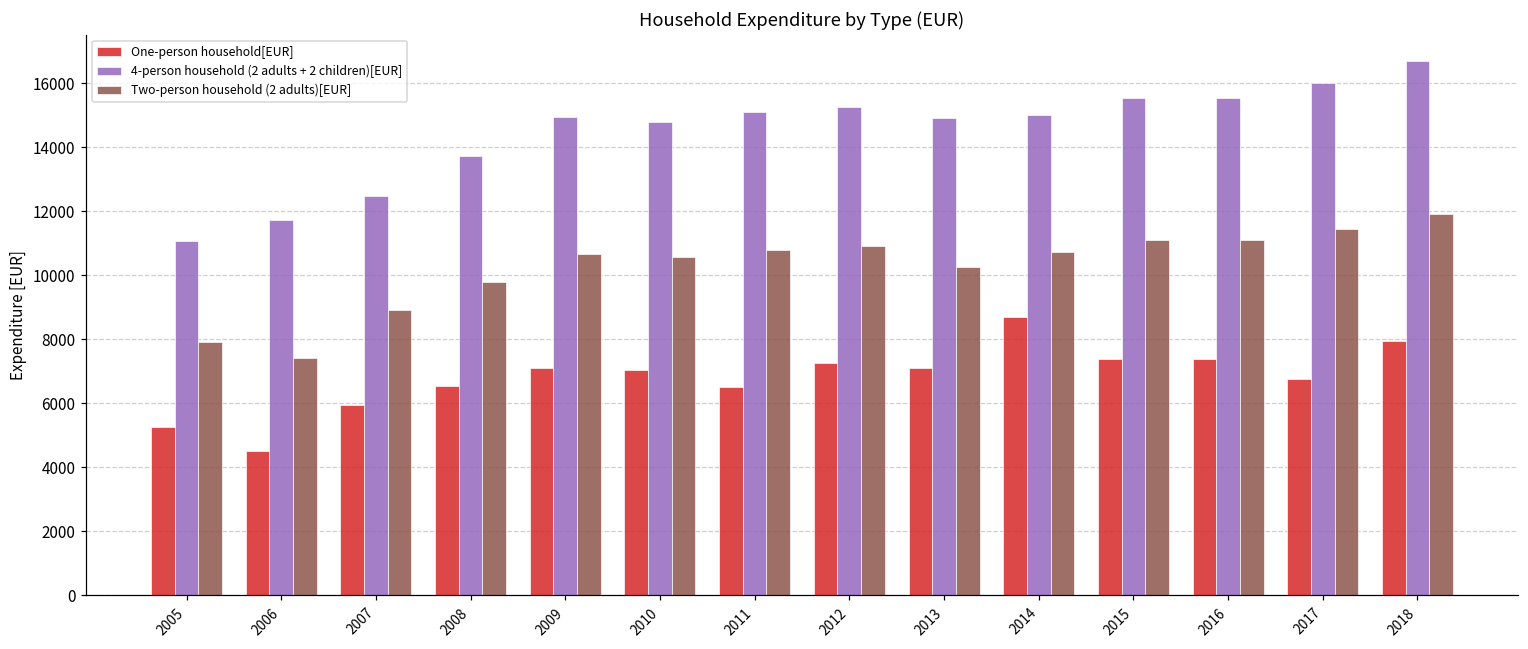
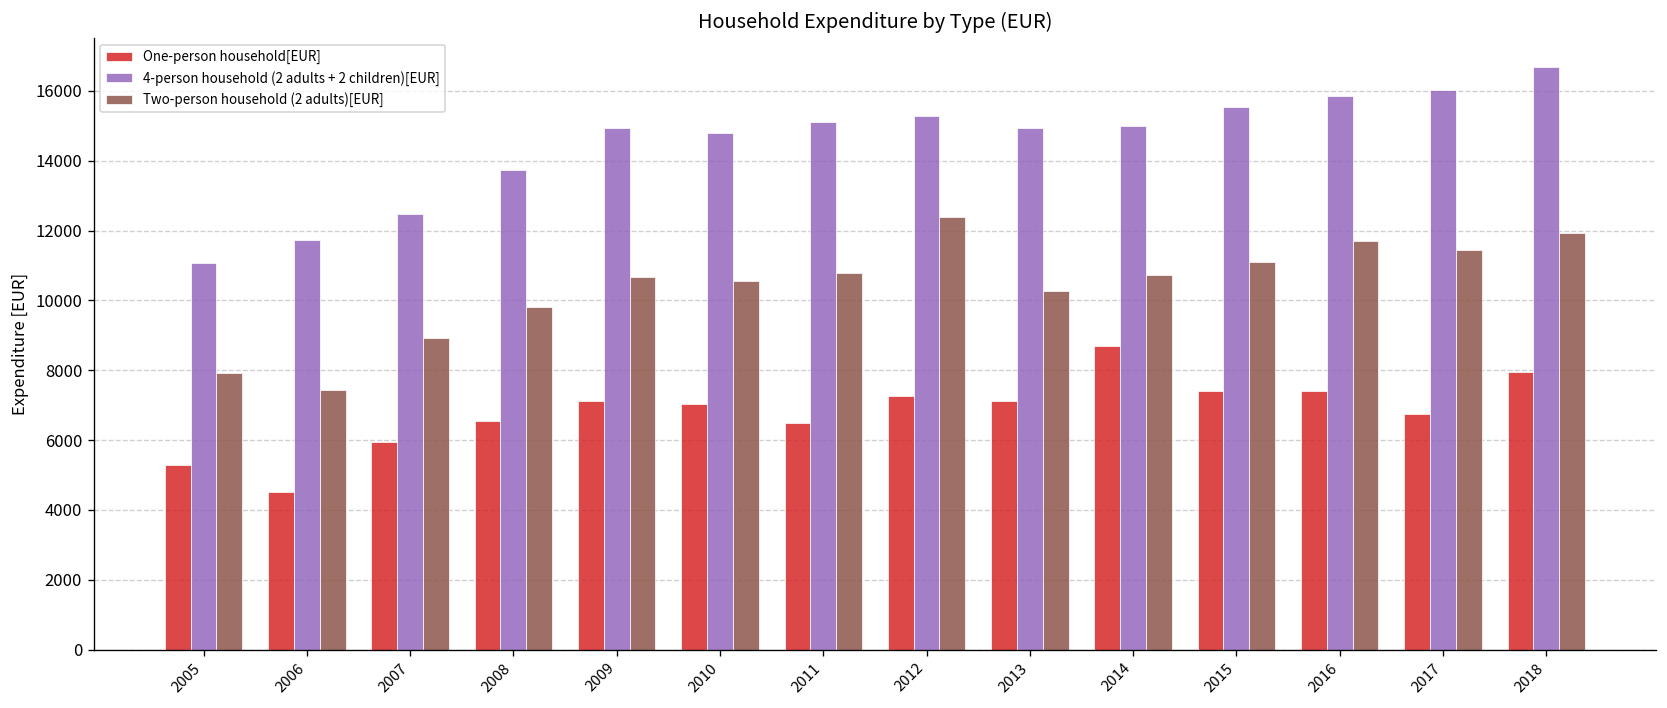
Two-person household (2 adults)[EUR], 2012: 10900 -> 12400
4-person household (2 adults + 2 children)[EUR], 2016: 15500 -> 15900
Two-person household (2 adults)[EUR], 2016: 11100 -> 11700
